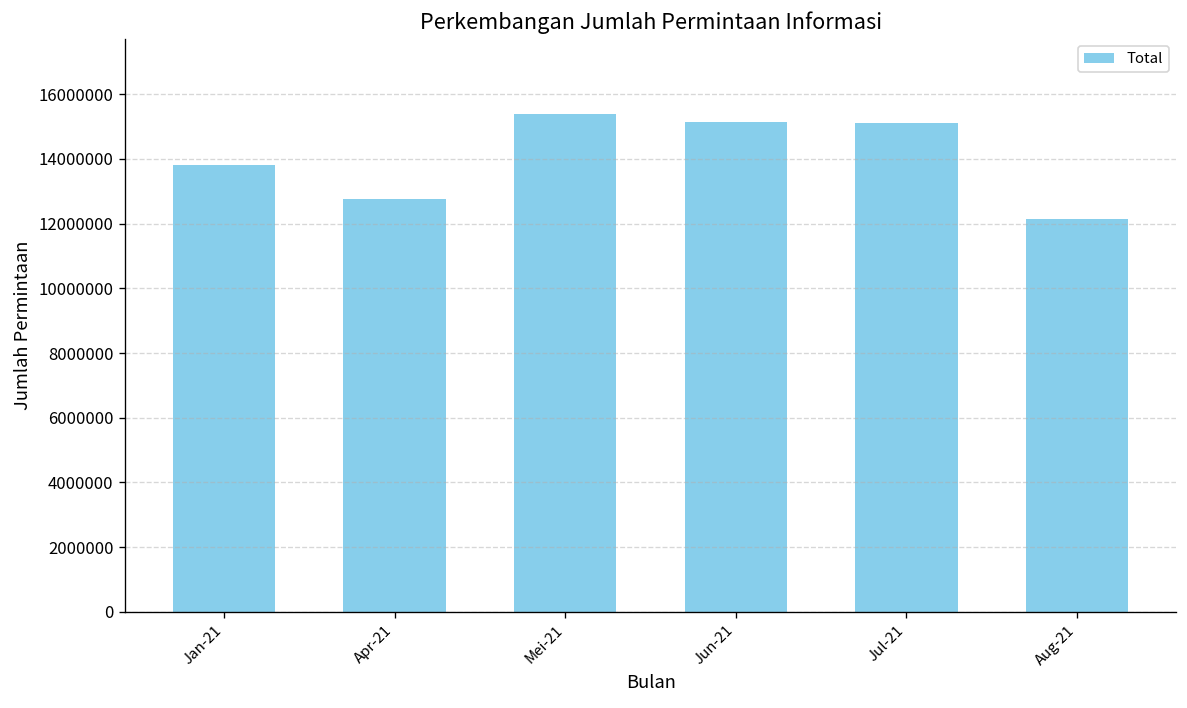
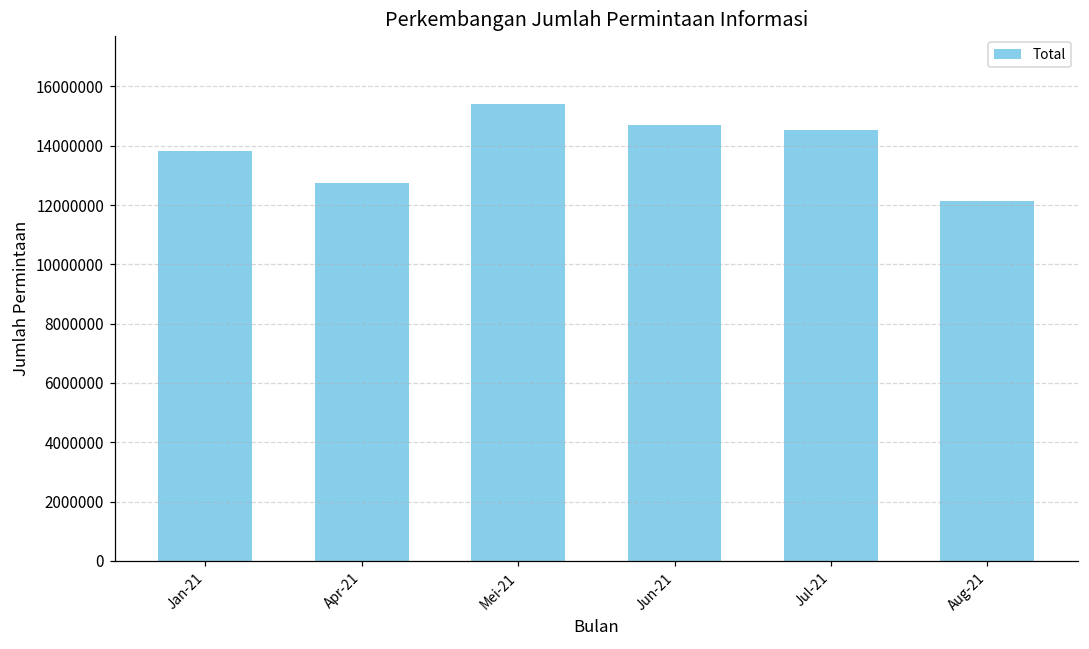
Jun-21: 15100000 -> 14700000
Jul-21: 15100000 -> 14500000
